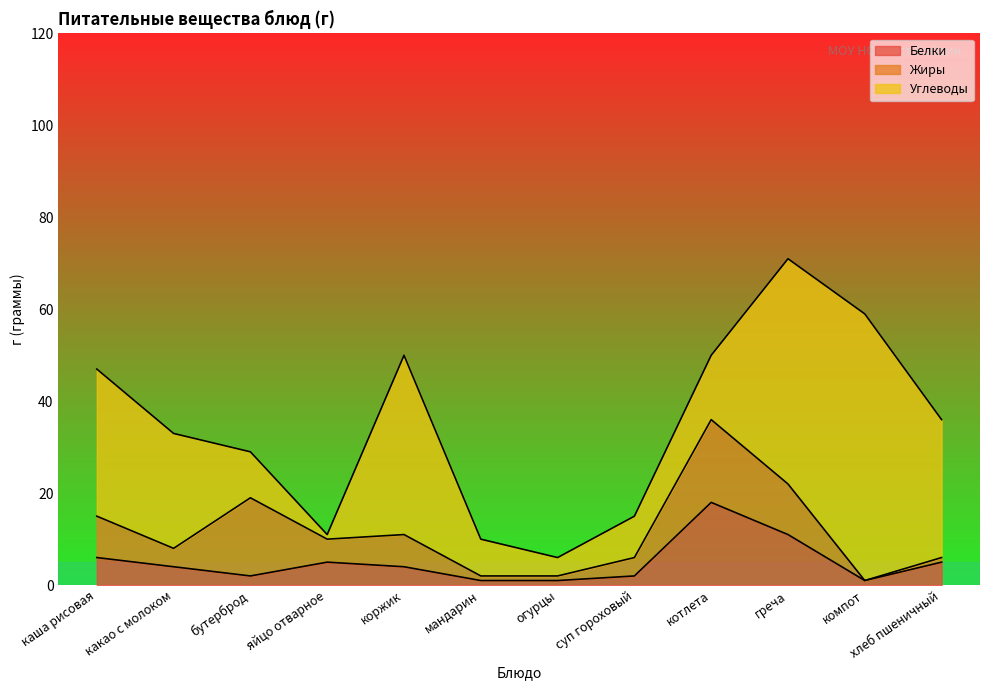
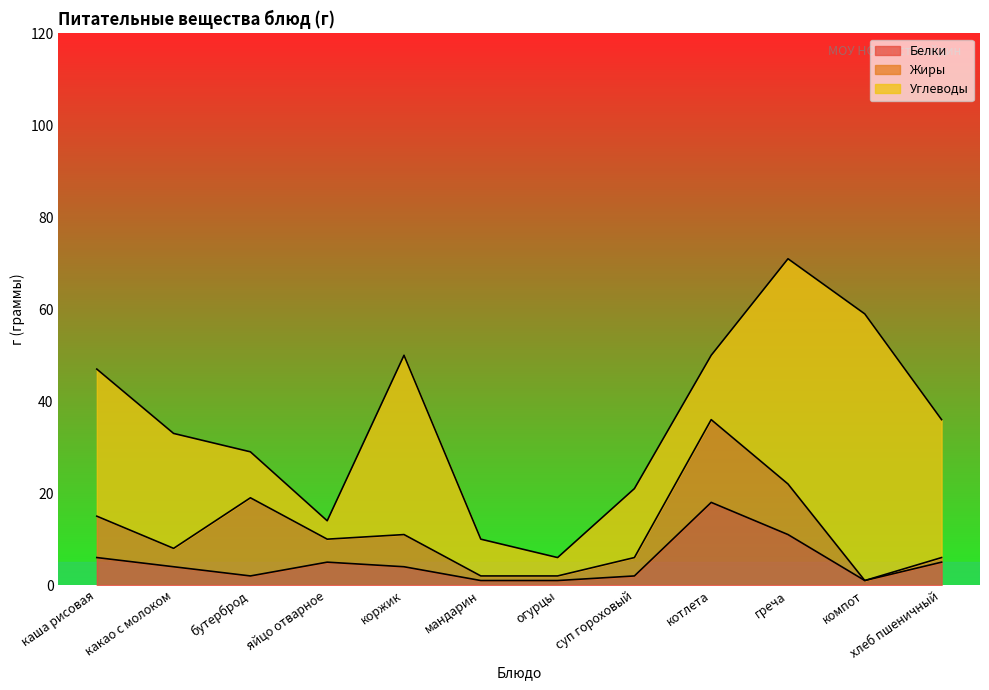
Углеводы, яйцо отварное: 1 -> 4
Углеводы, суп гороховый: 9 -> 15
